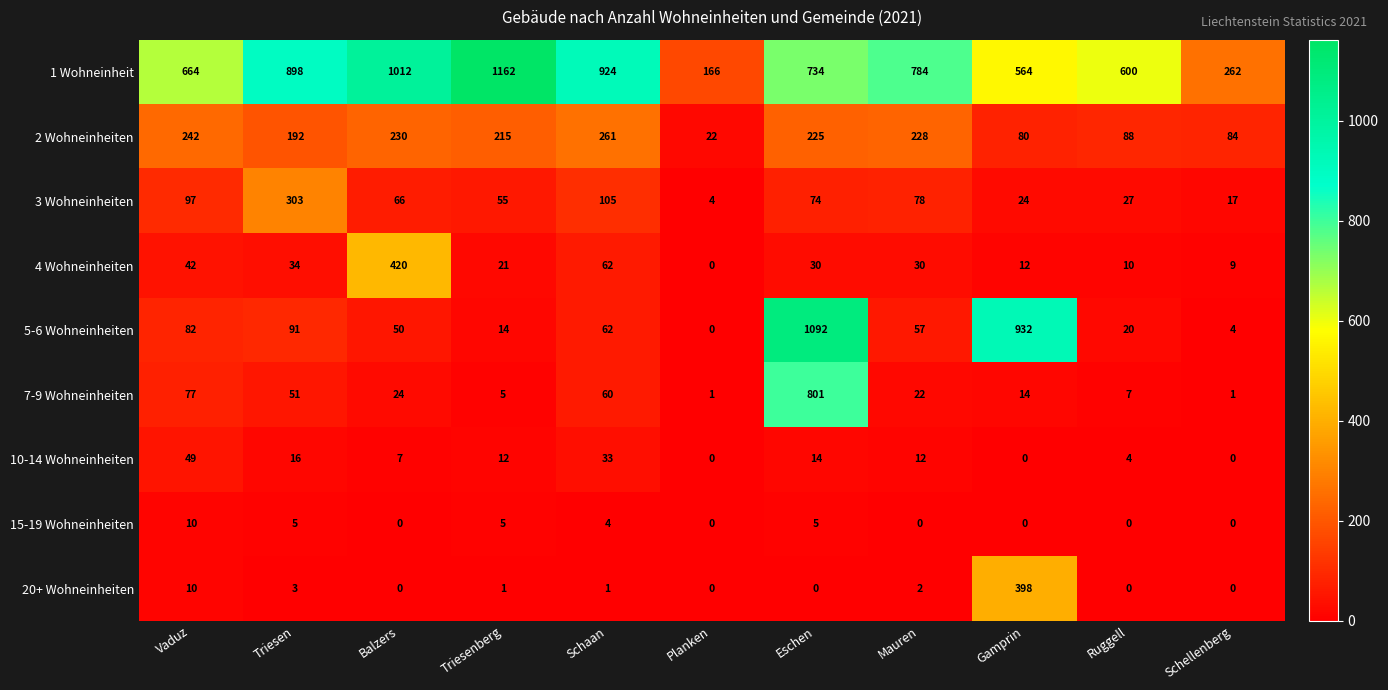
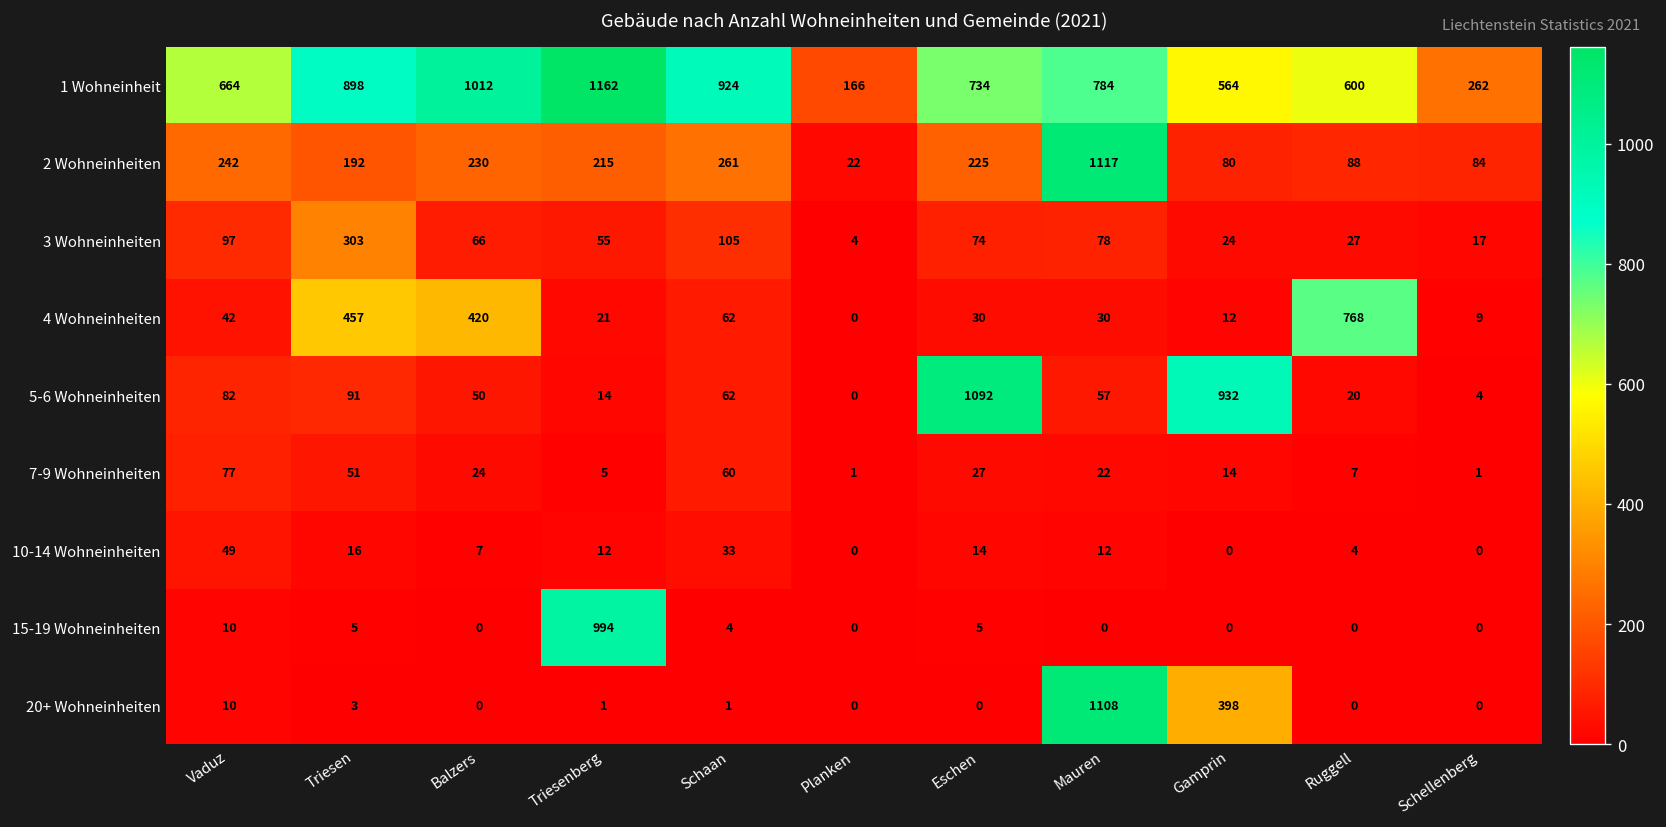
2 Wohneinheiten, Mauren: 228 -> 1117
4 Wohneinheiten, Triesen: 34 -> 457
4 Wohneinheiten, Ruggell: 10 -> 768
7-9 Wohneinheiten, Eschen: 801 -> 27
15-19 Wohneinheiten, Triesenberg: 5 -> 994
20+ Wohneinheiten, Mauren: 2 -> 1108
